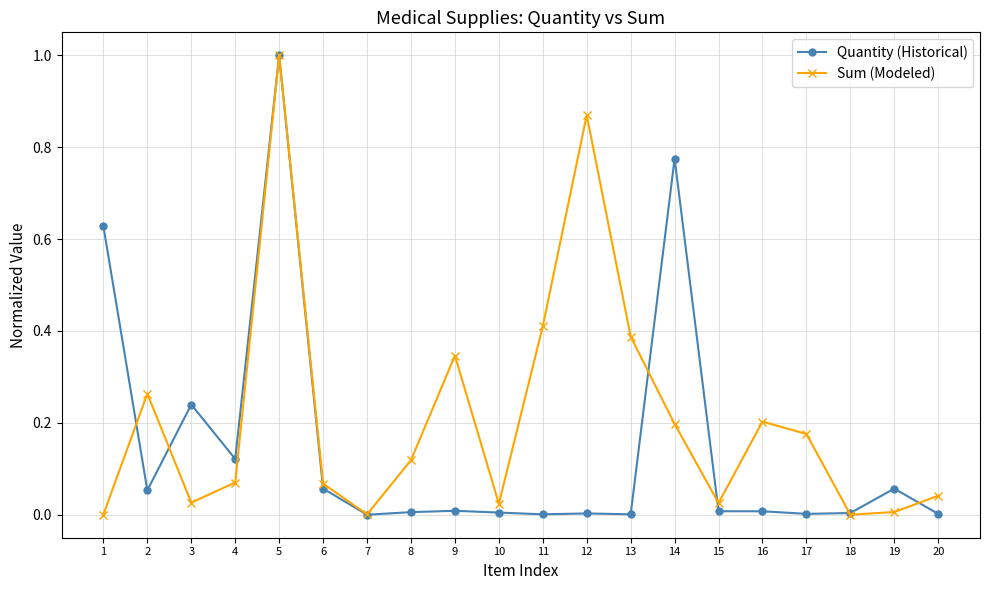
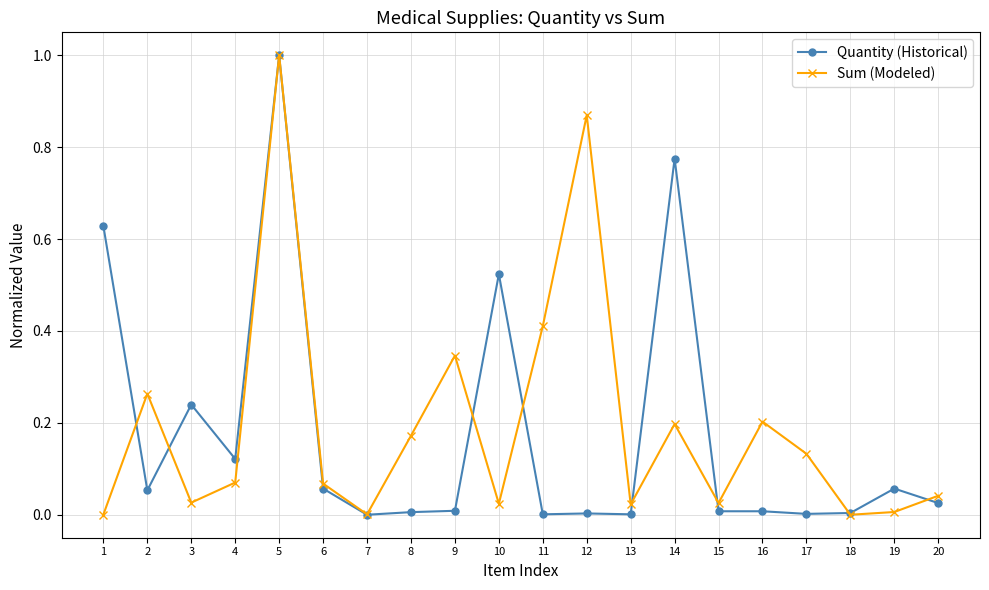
Sum (Modeled), 8: 0.12 -> 0.17
Quantity (Historical), 10: 0.00 -> 0.52
Sum (Modeled), 13: 0.39 -> 0.02
Sum (Modeled), 17: 0.18 -> 0.13
Quantity (Historical), 20: 0.00 -> 0.03
